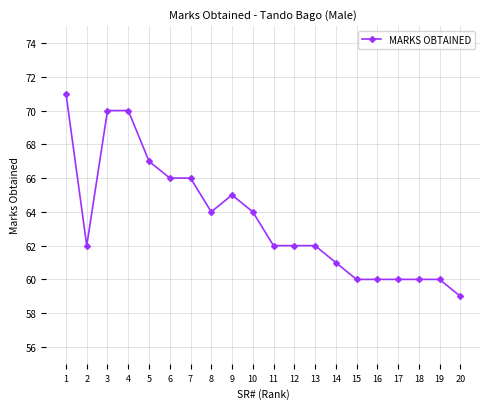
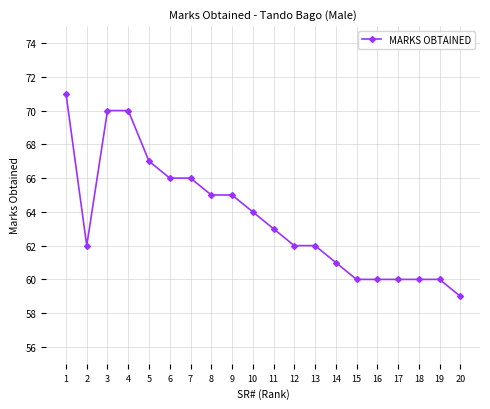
8: 64 -> 65
11: 62 -> 63
